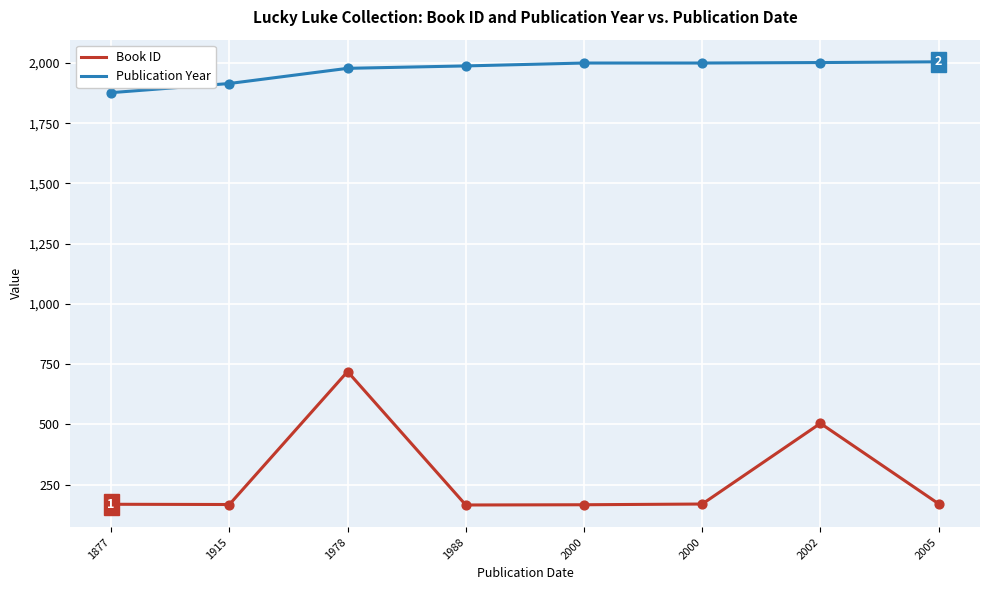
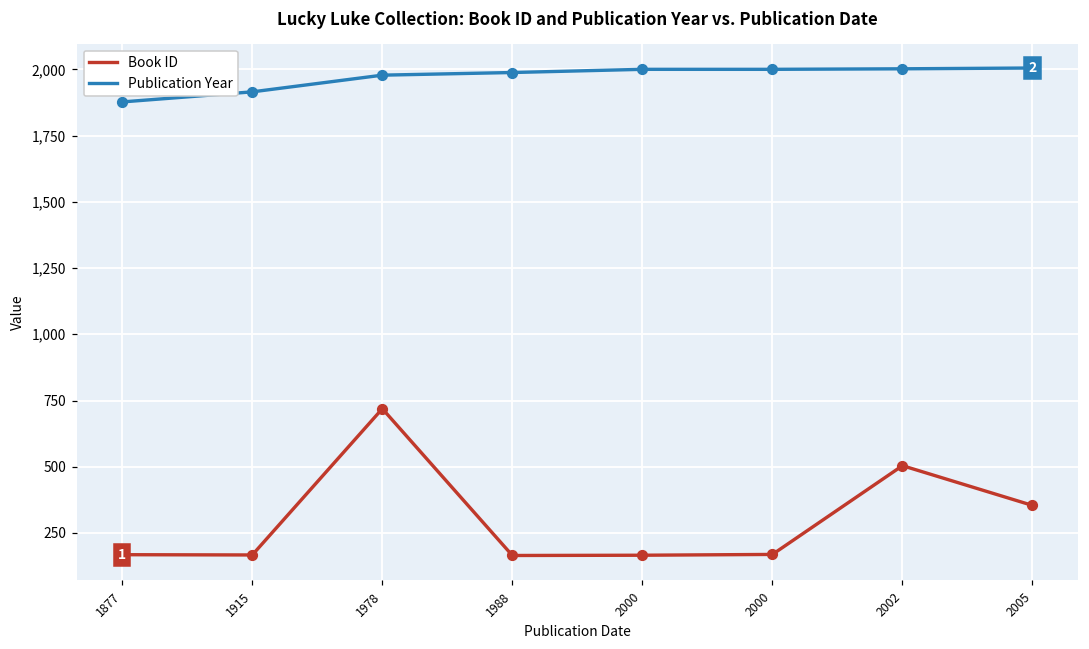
Book ID, 2005: 170 -> 350
